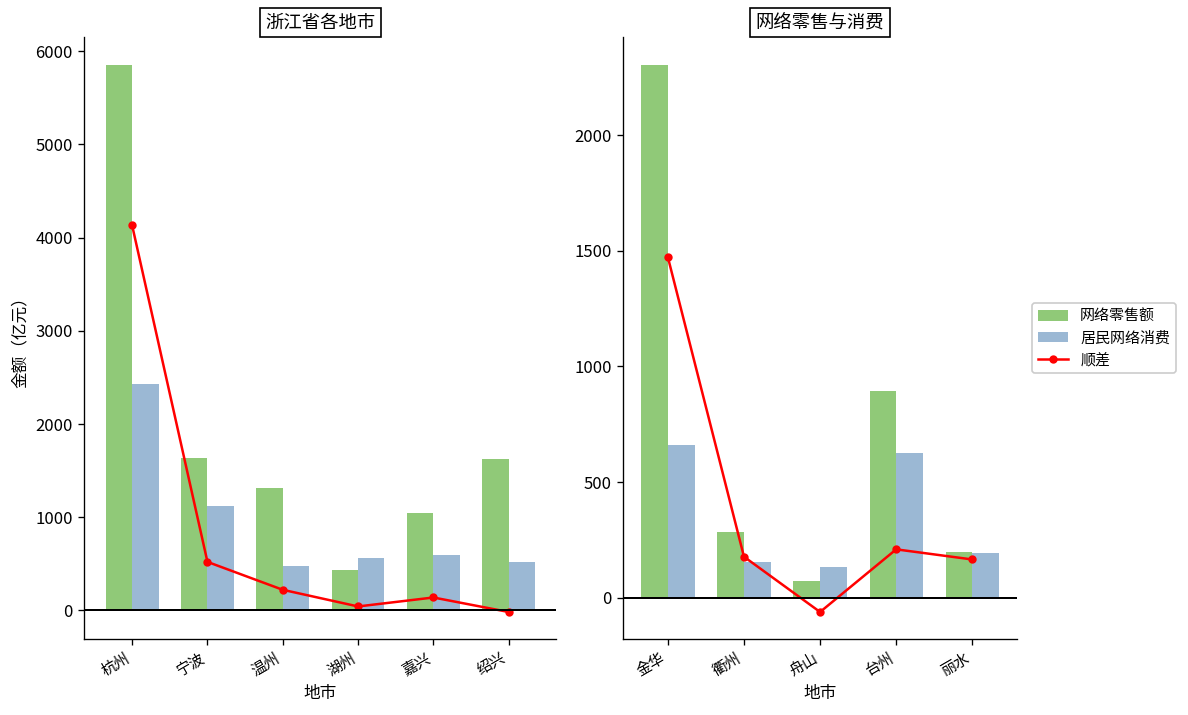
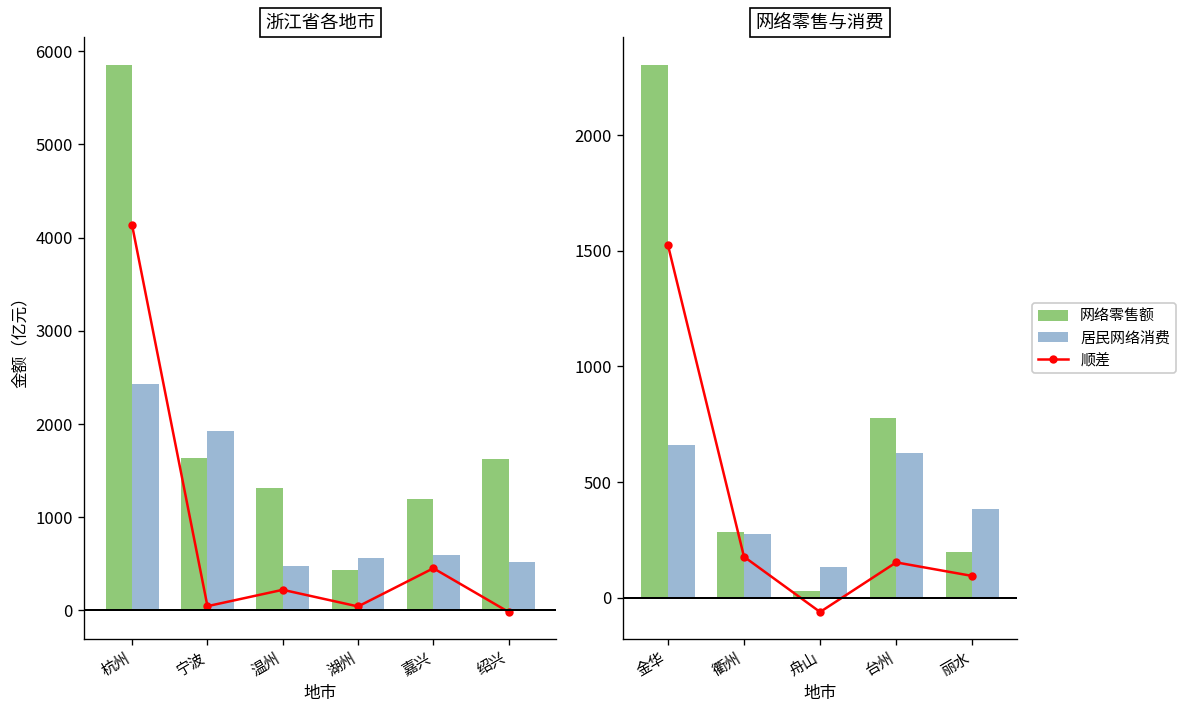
浙江省各地市, 顺差, 宁波: 500 -> 0
浙江省各地市, 居民网络消费, 宁波: 1100 -> 1900
浙江省各地市, 网络零售额, 嘉兴: 1000 -> 1200
浙江省各地市, 顺差, 嘉兴: 100 -> 500
网络零售与消费, 顺差, 金华: 1470 -> 1530
网络零售与消费, 居民网络消费, 衢州: 160 -> 280
网络零售与消费, 网络零售额, 舟山: 70 -> 30
网络零售与消费, 网络零售额, 台州: 890 -> 780
网络零售与消费, 顺差, 台州: 210 -> 150
网络零售与消费, 顺差, 丽水: 160 -> 90
网络零售与消费, 居民网络消费, 丽水: 190 -> 380
